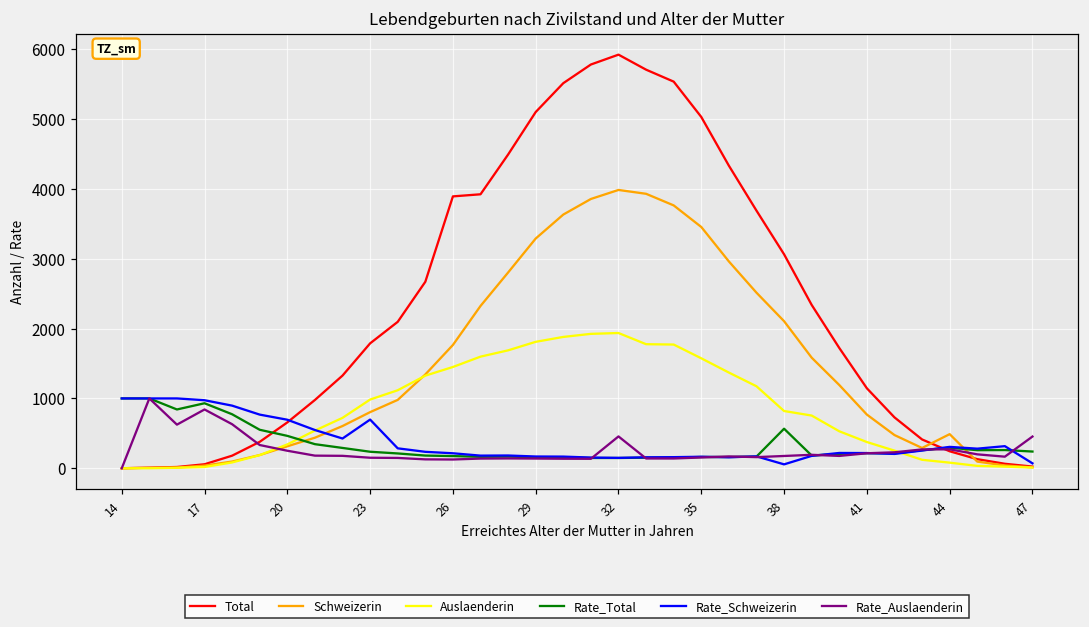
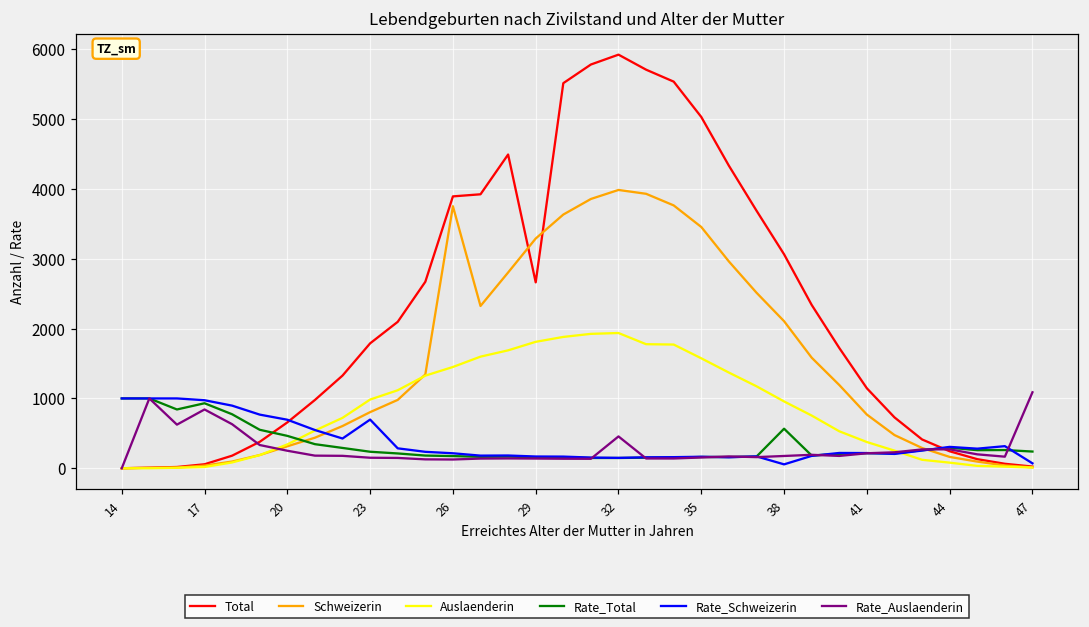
Schweizerin, 26: 1800 -> 3800
Total, 29: 5100 -> 2700
Auslaenderin, 38: 800 -> 1000
Schweizerin, 44: 500 -> 200
Rate_Auslaenderin, 47: 500 -> 1100
